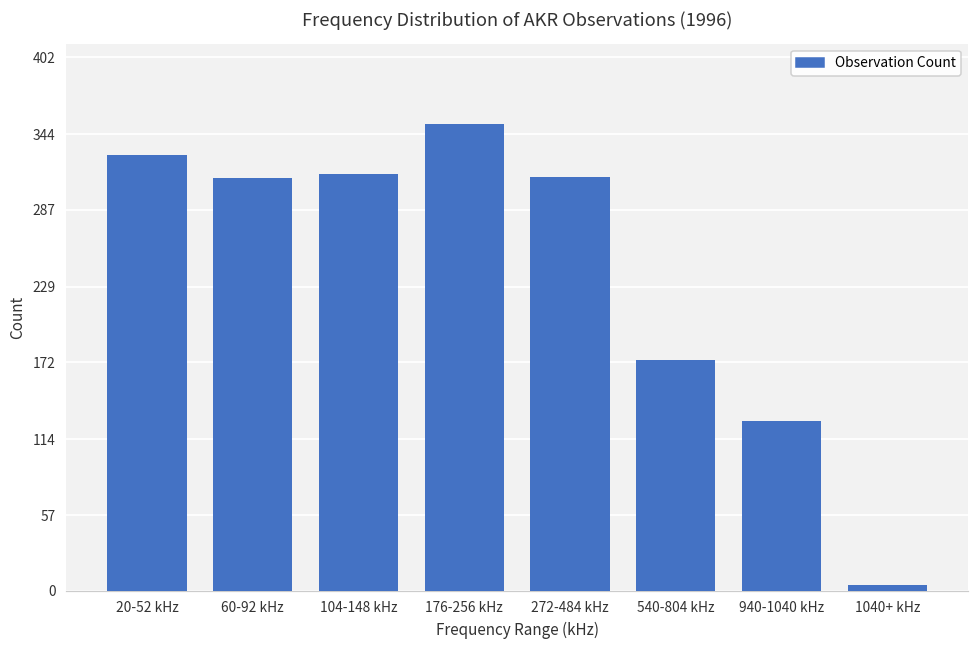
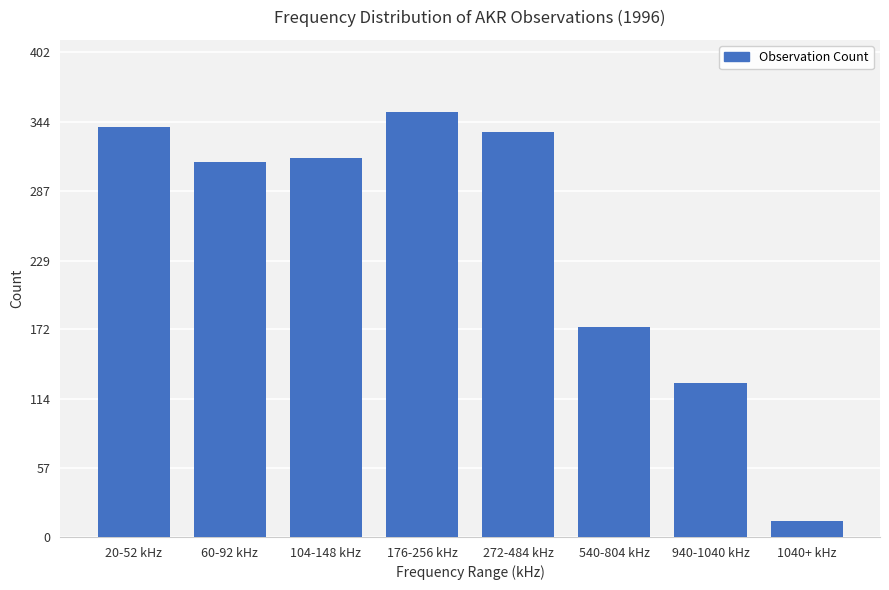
20-52 kHz: 328 -> 340
272-484 kHz: 312 -> 336
1040+ kHz: 4 -> 13
